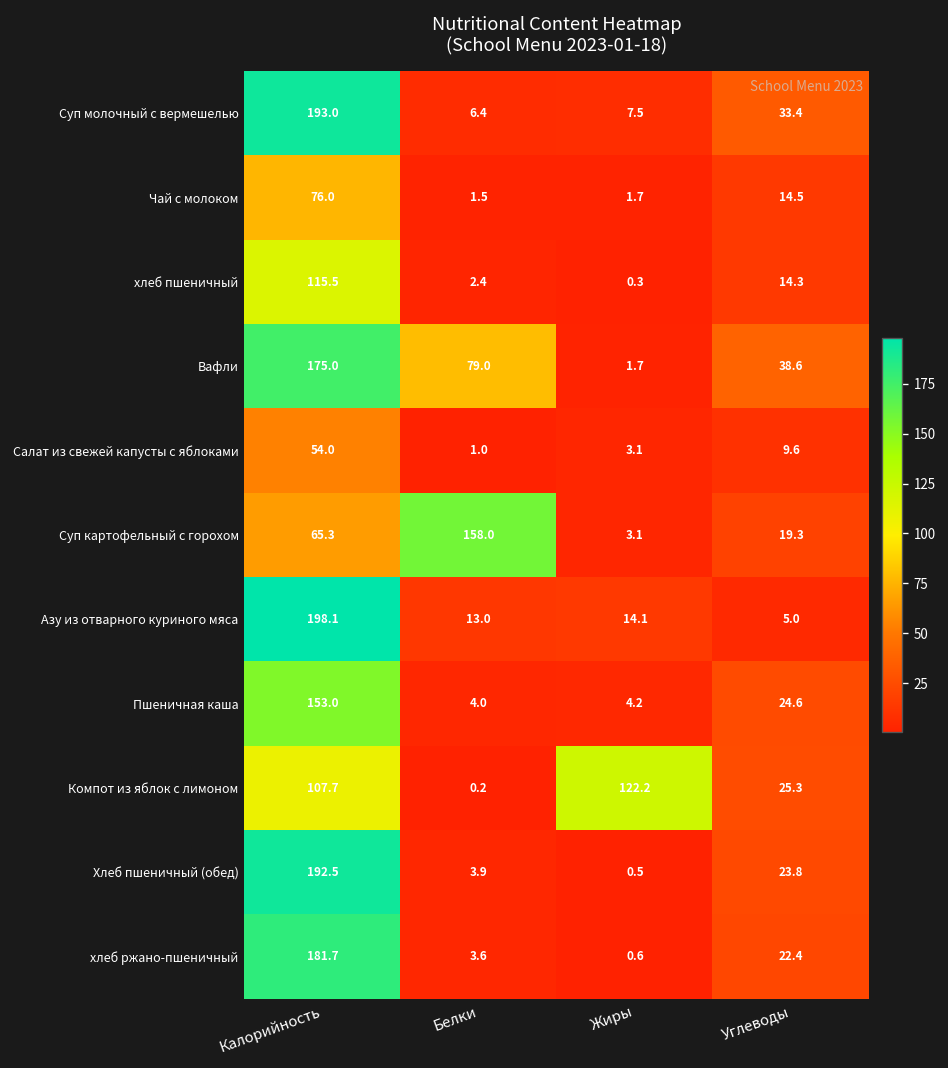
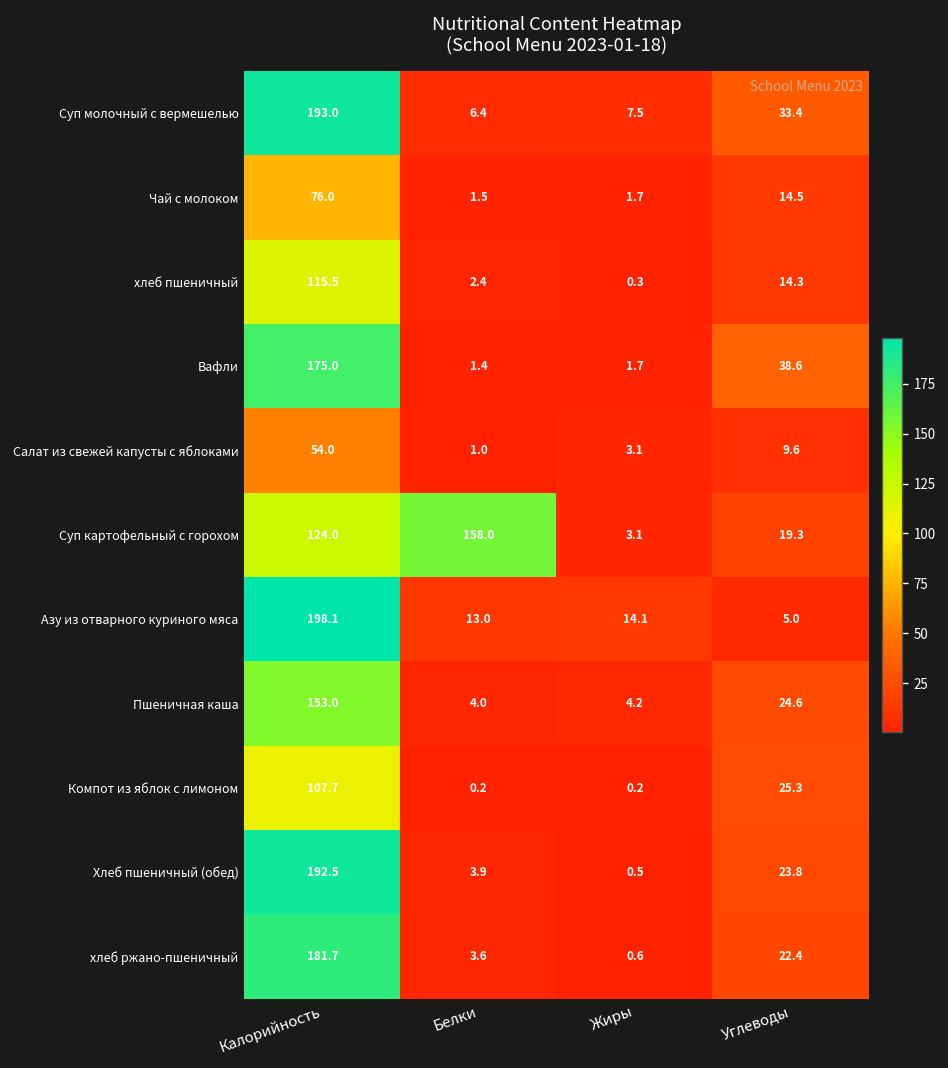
Вафли, Белки: 79.0 -> 1.4
Суп картофельный с горохом, Калорийность: 65.3 -> 124.0
Компот из яблок с лимоном, Жиры: 122.2 -> 0.2
